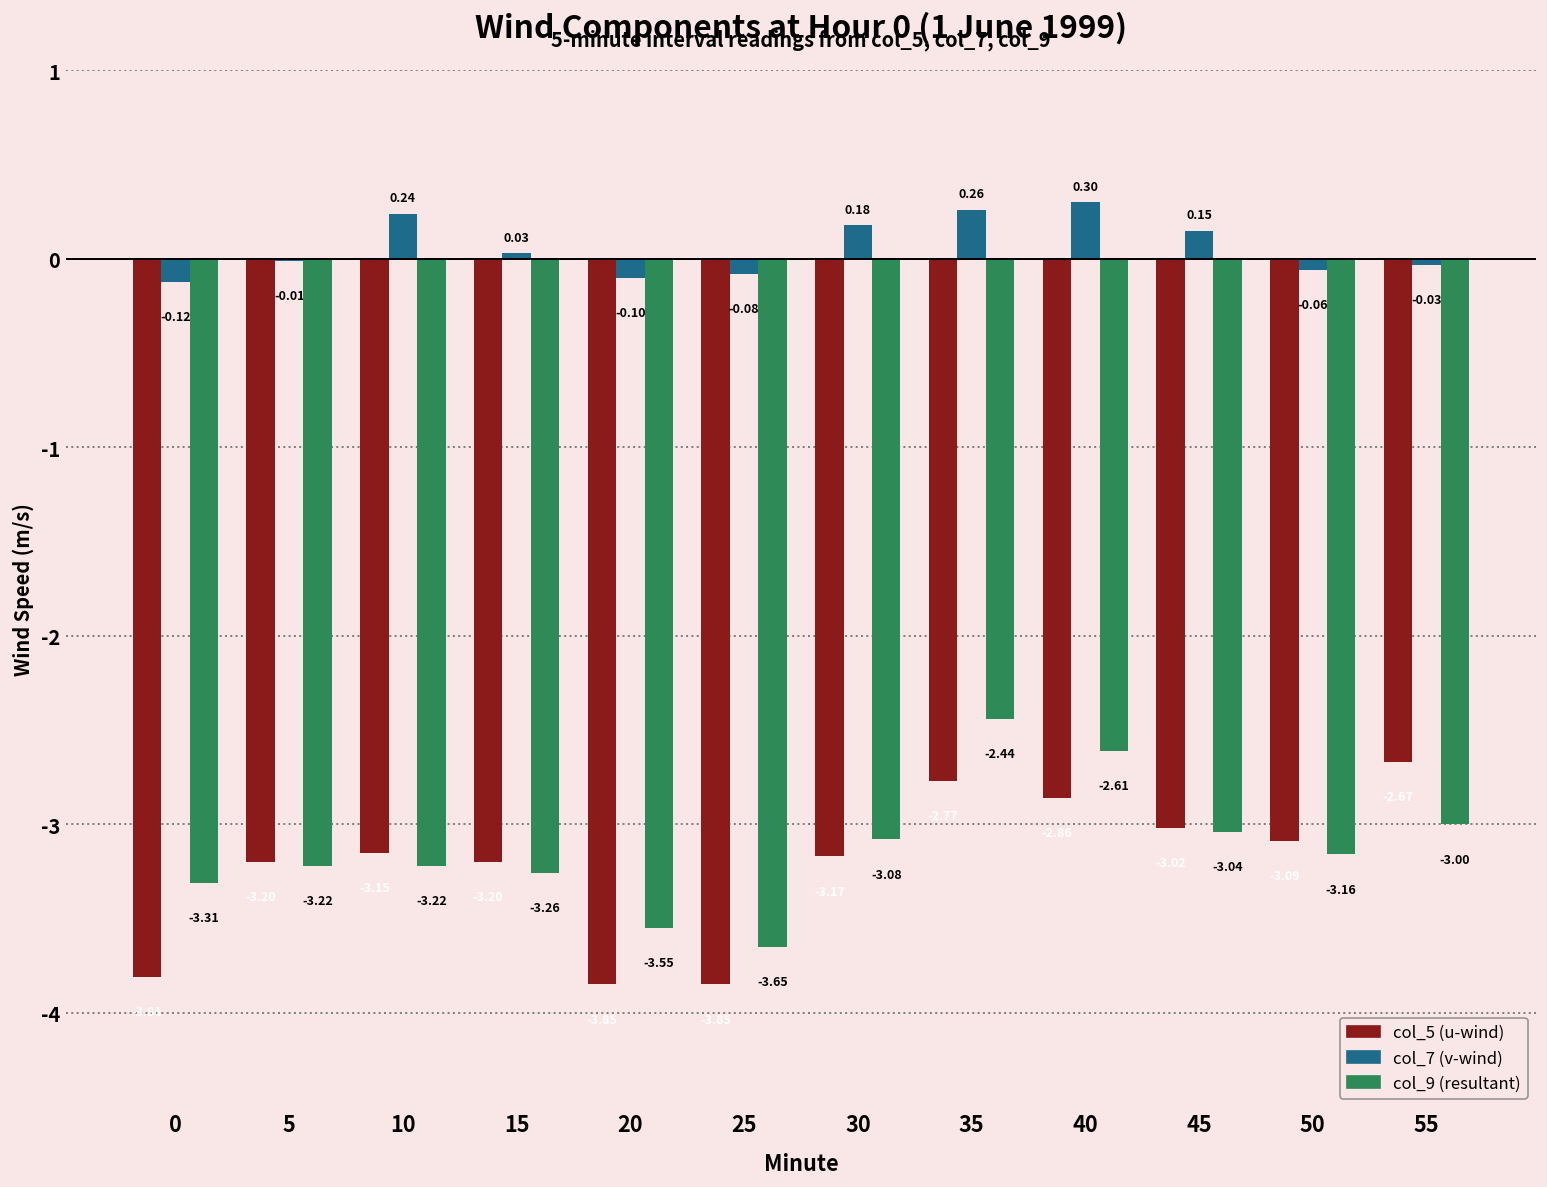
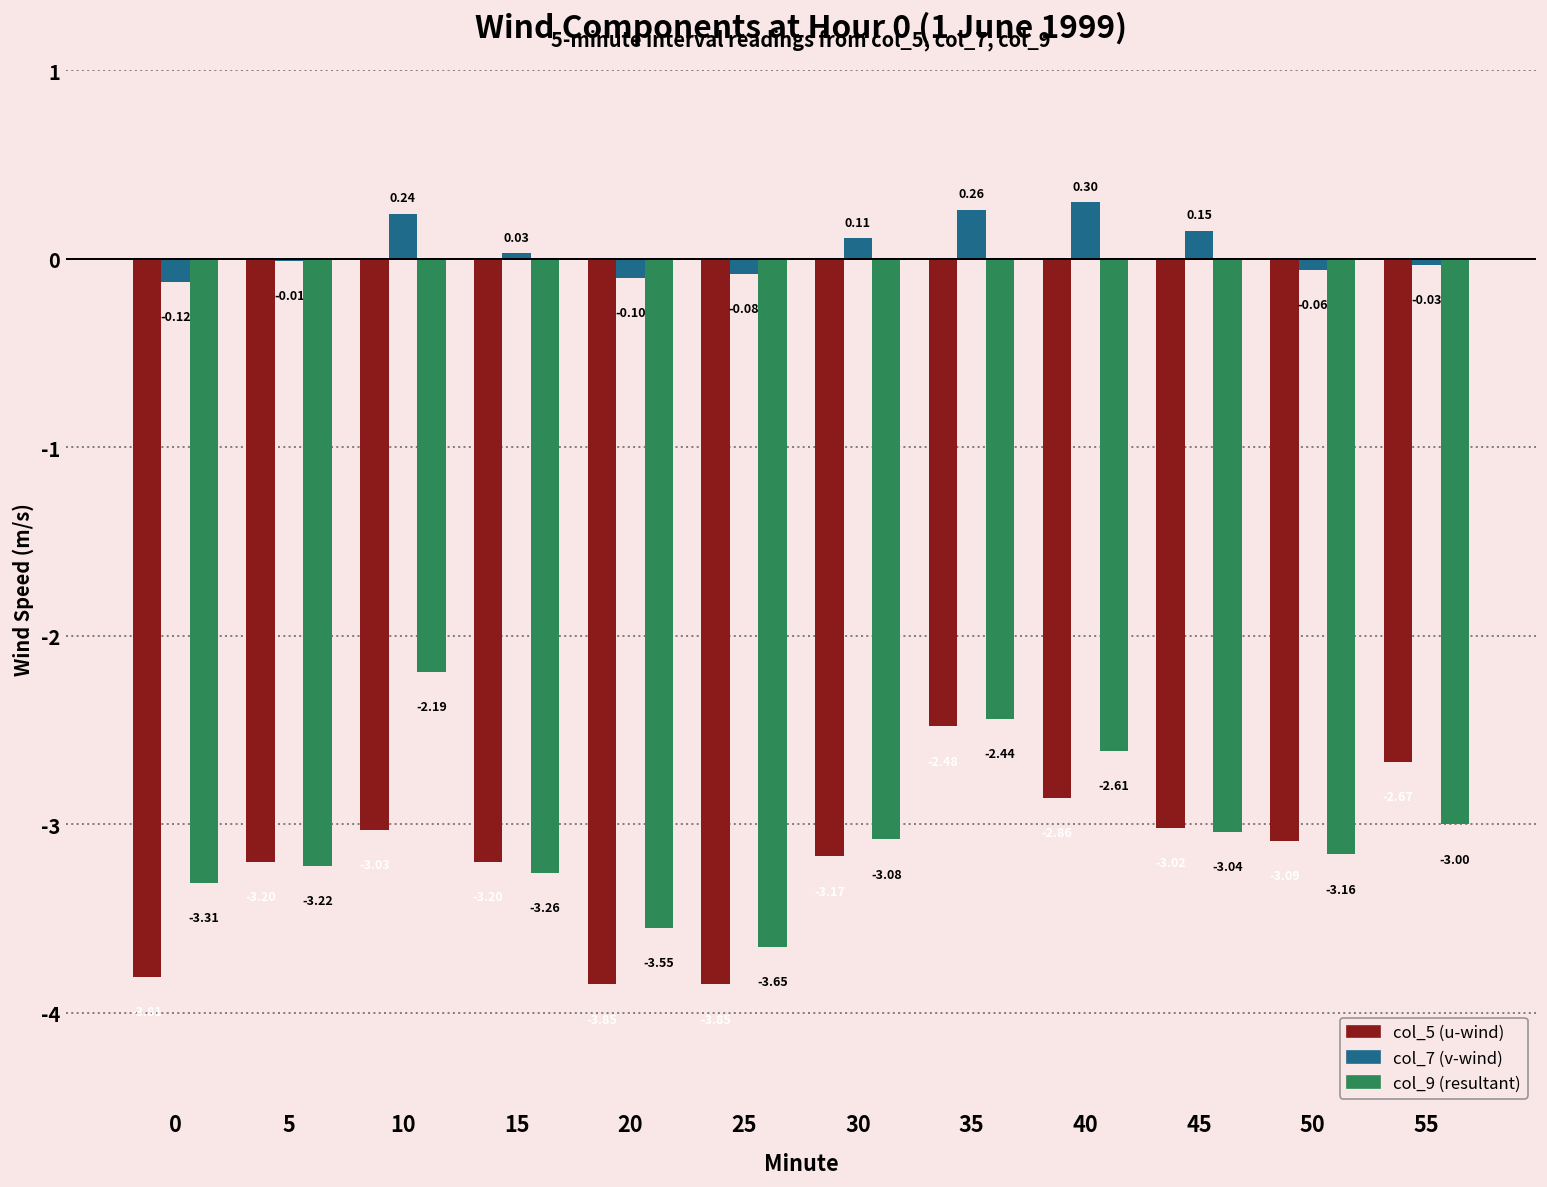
col_5 (u-wind), 10: -3.15 -> -3.03
col_9 (resultant), 10: -3.22 -> -2.19
col_7 (v-wind), 30: 0.18 -> 0.11
col_5 (u-wind), 35: -2.77 -> -2.48
